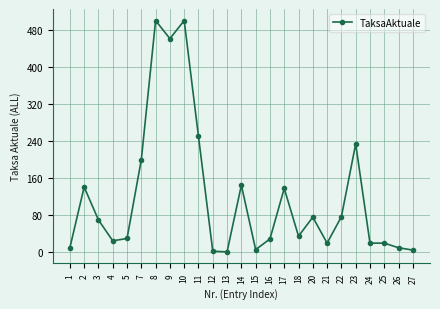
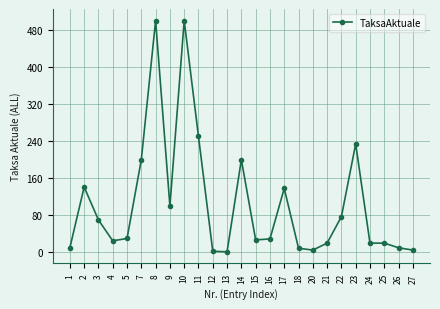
9: 460 -> 100
14: 150 -> 200
15: 10 -> 30
18: 40 -> 10
20: 80 -> 10
